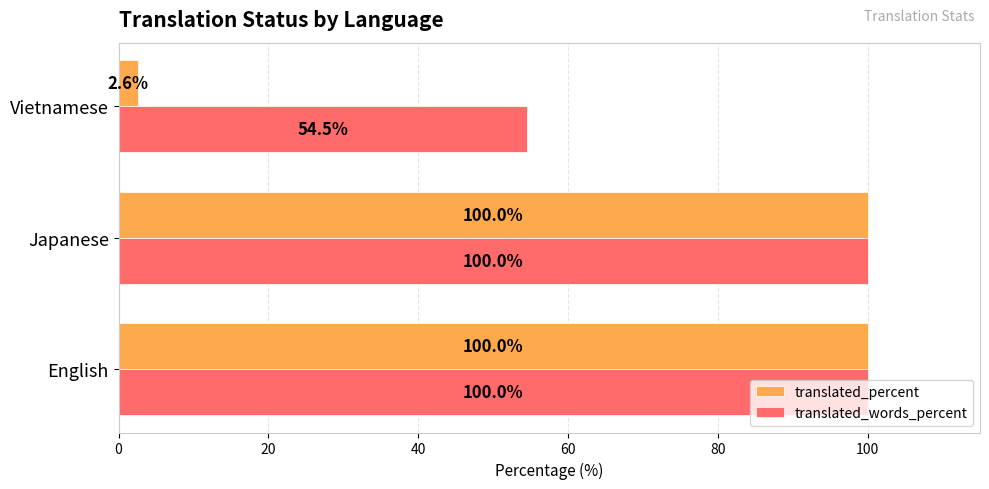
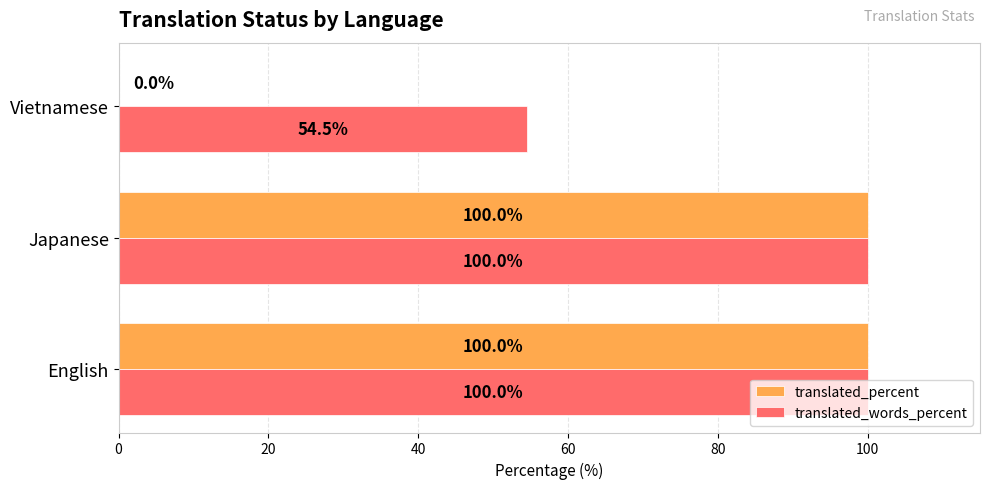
translated_percent, Vietnamese: 2.6% -> 0.0%
